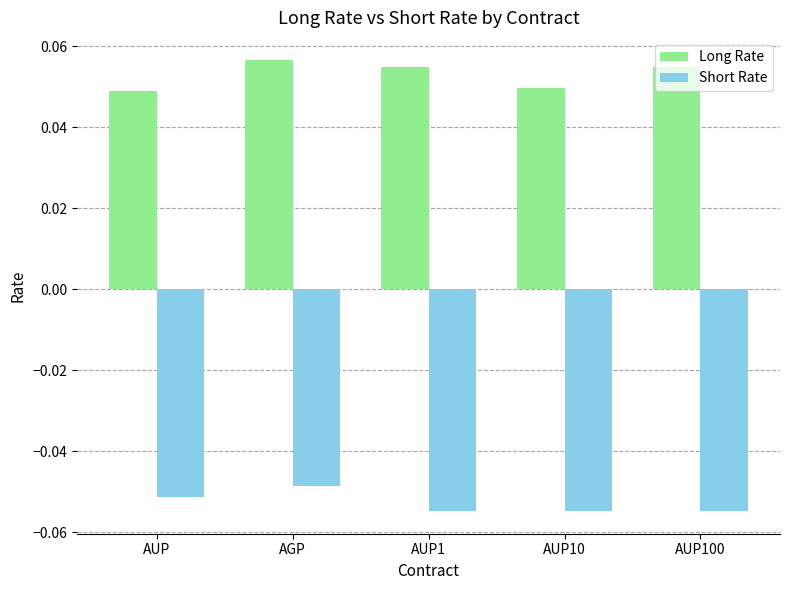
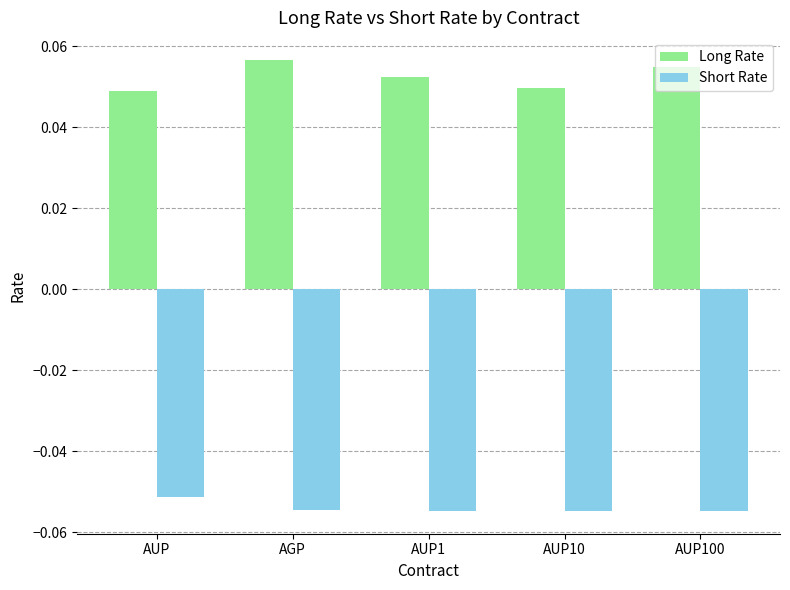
Short Rate, AGP: -0.049 -> -0.054
Long Rate, AUP1: 0.055 -> 0.052
